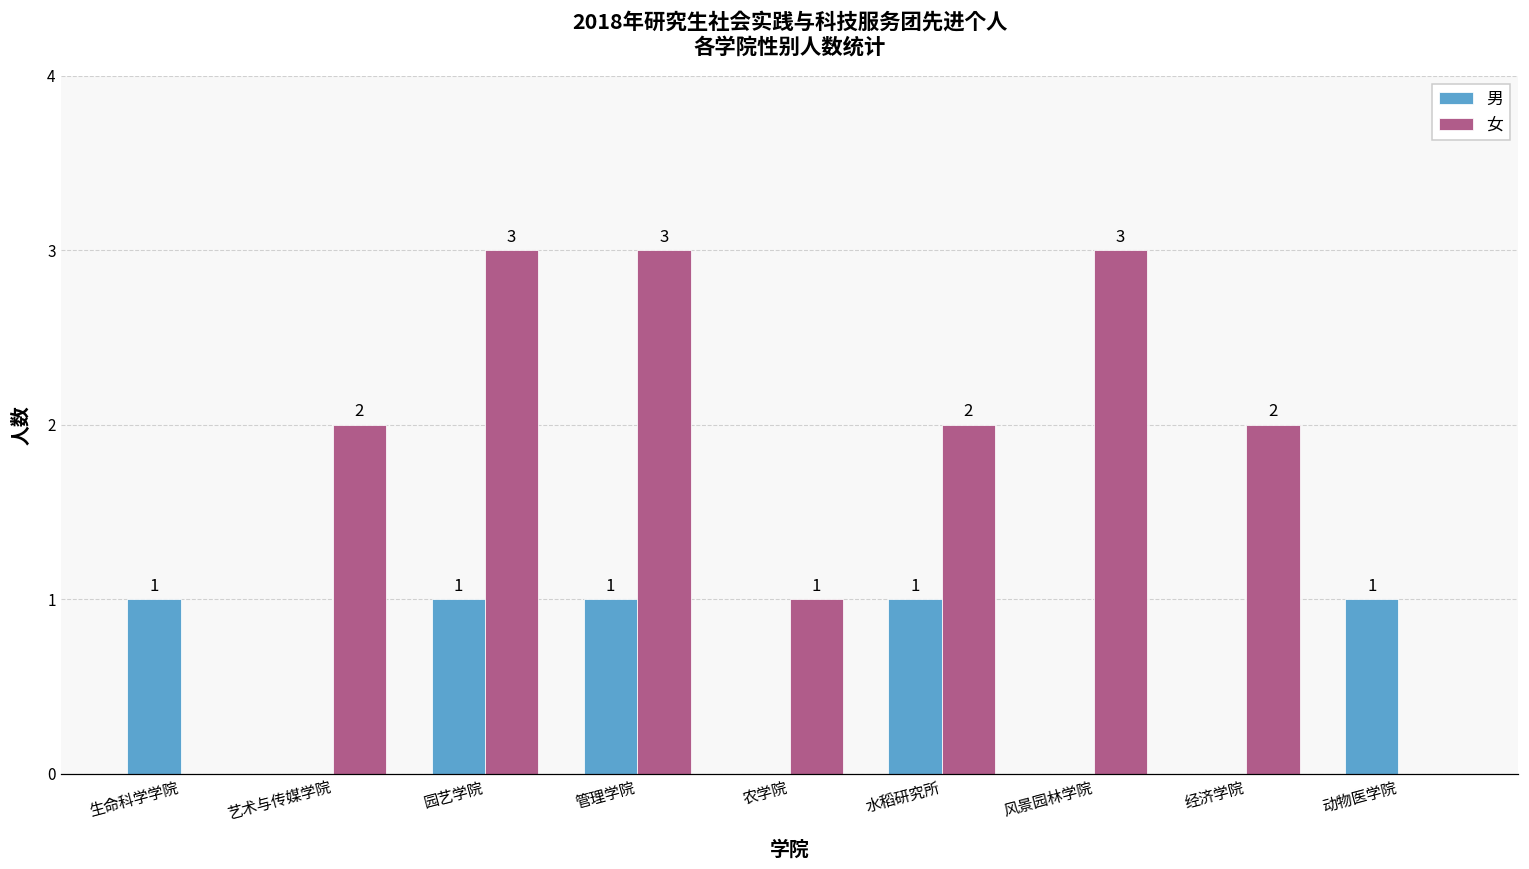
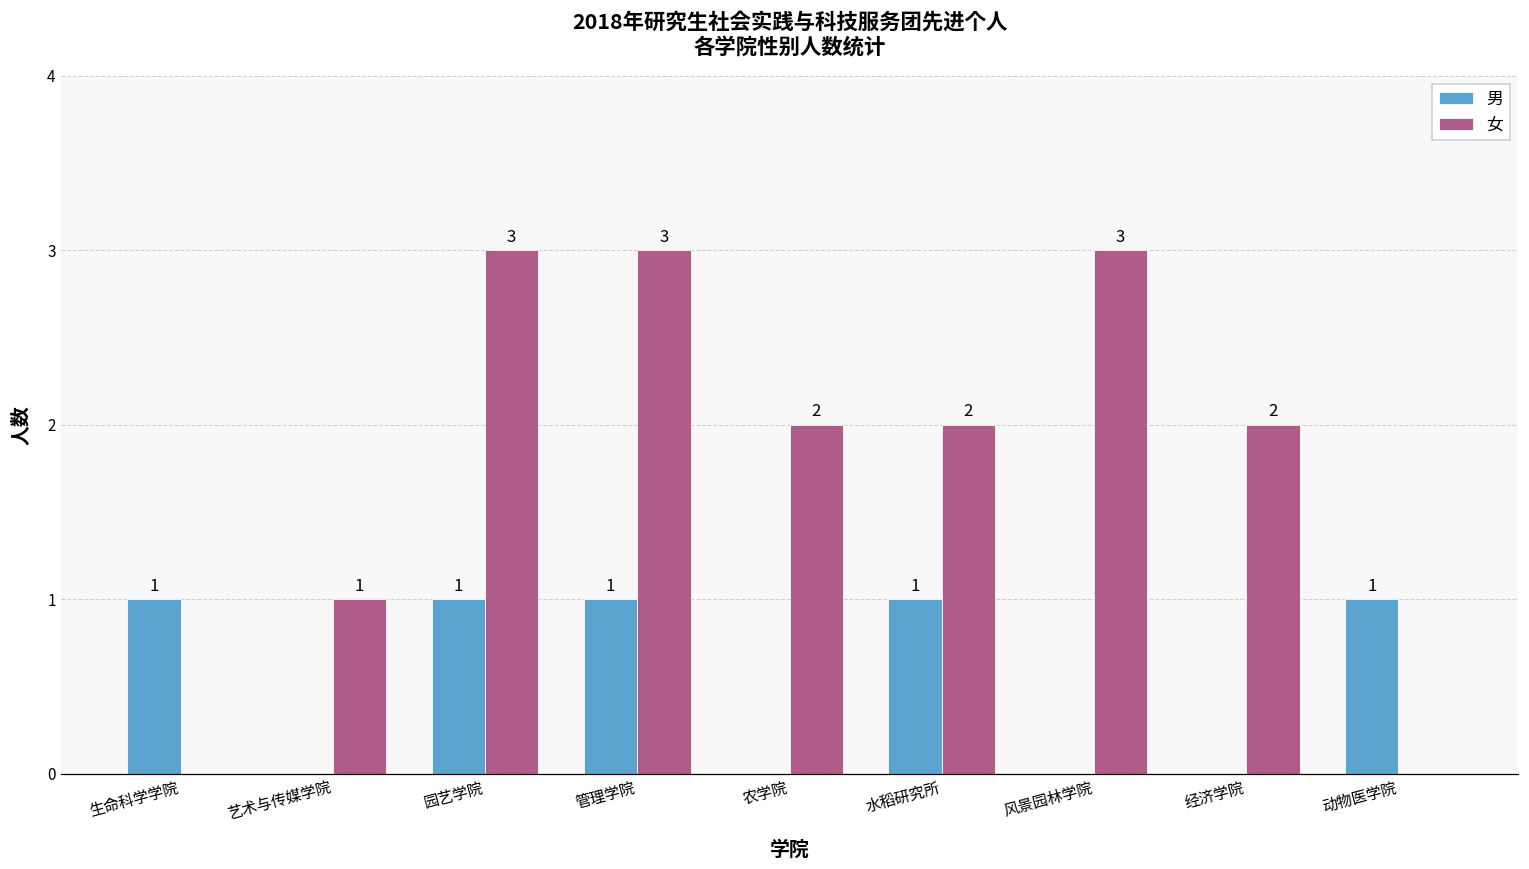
女, 艺术与传媒学院: 2 -> 1
女, 农学院: 1 -> 2
